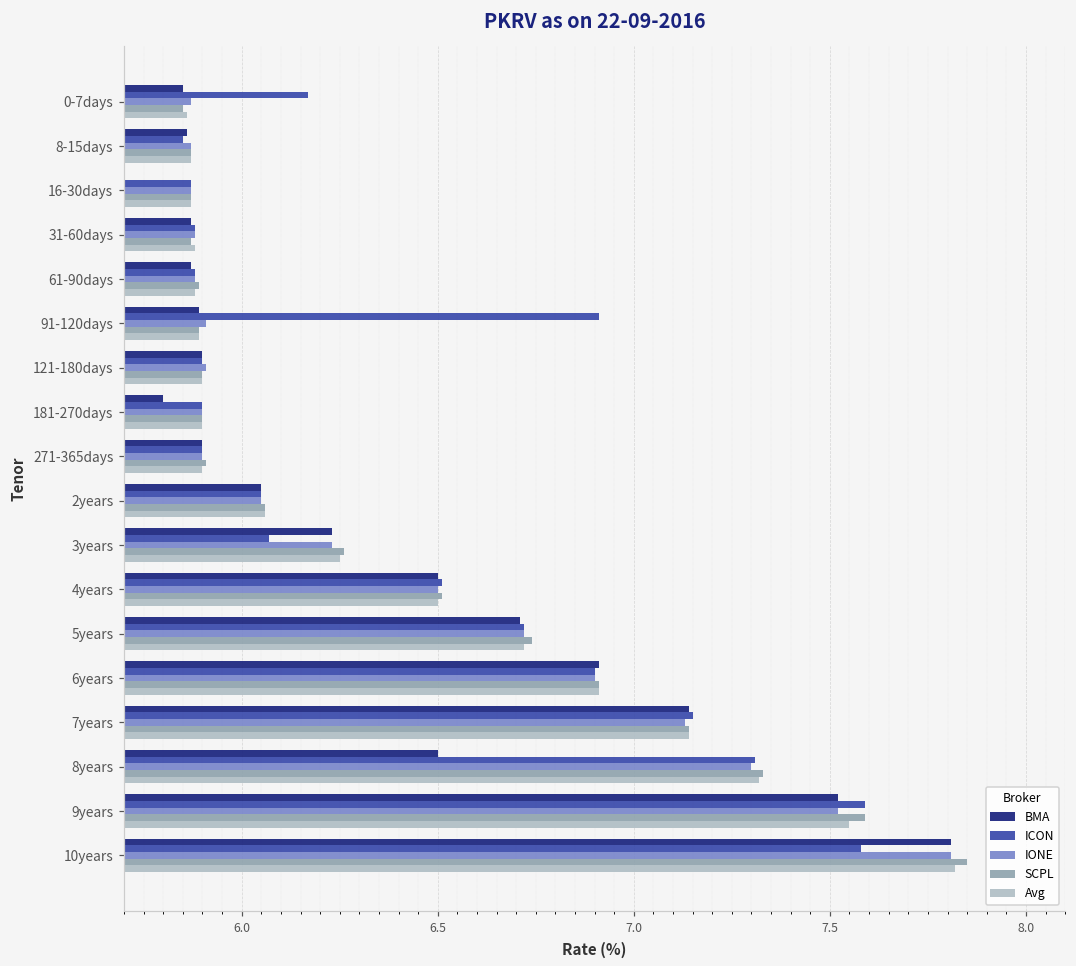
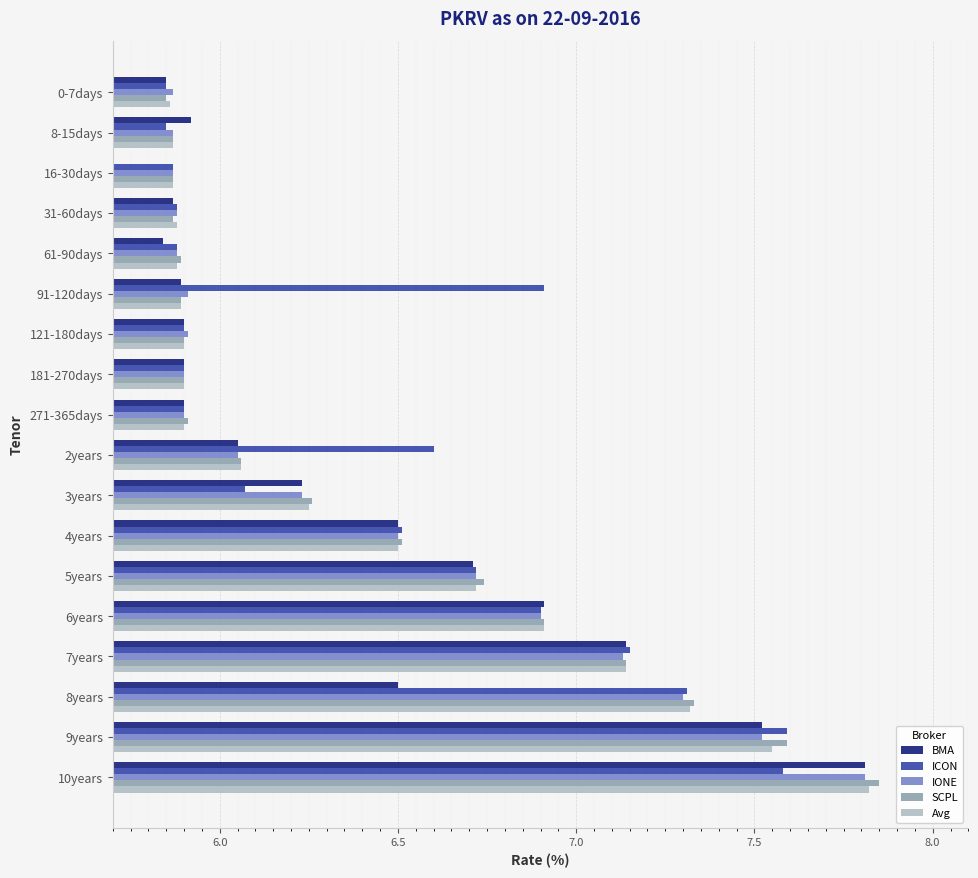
ICON, 0-7days: 6.17 -> 5.85
BMA, 8-15days: 5.86 -> 5.92
BMA, 61-90days: 5.87 -> 5.84
BMA, 181-270days: 5.8 -> 5.9
ICON, 2years: 6.05 -> 6.60
